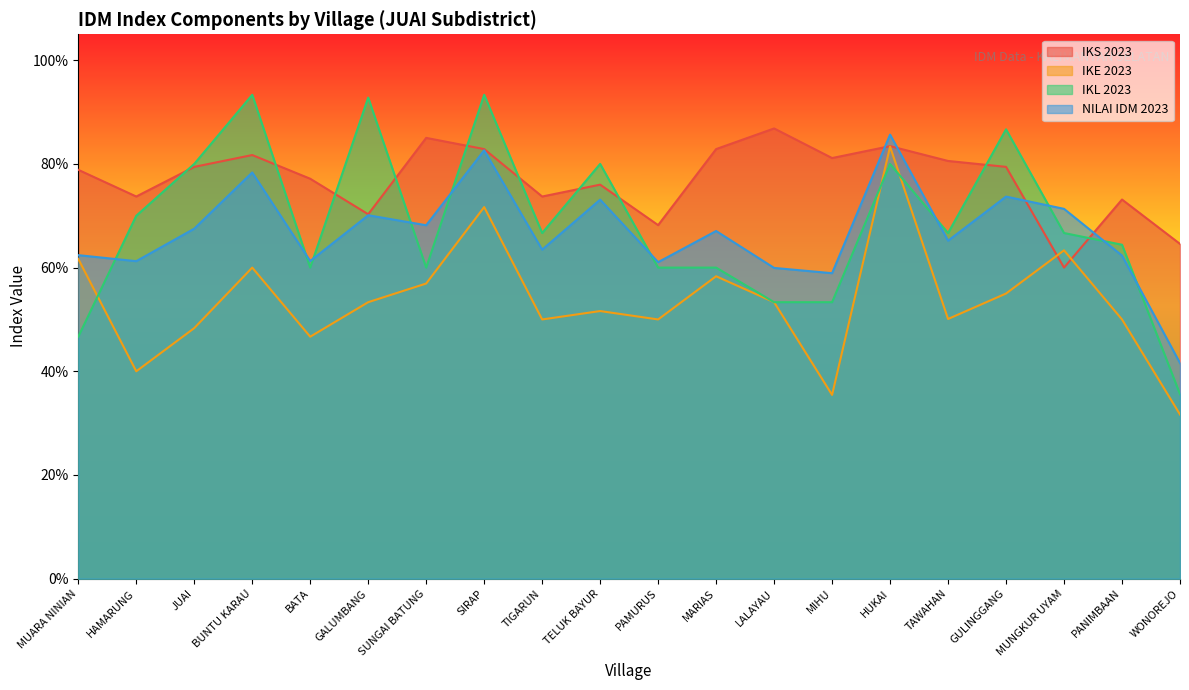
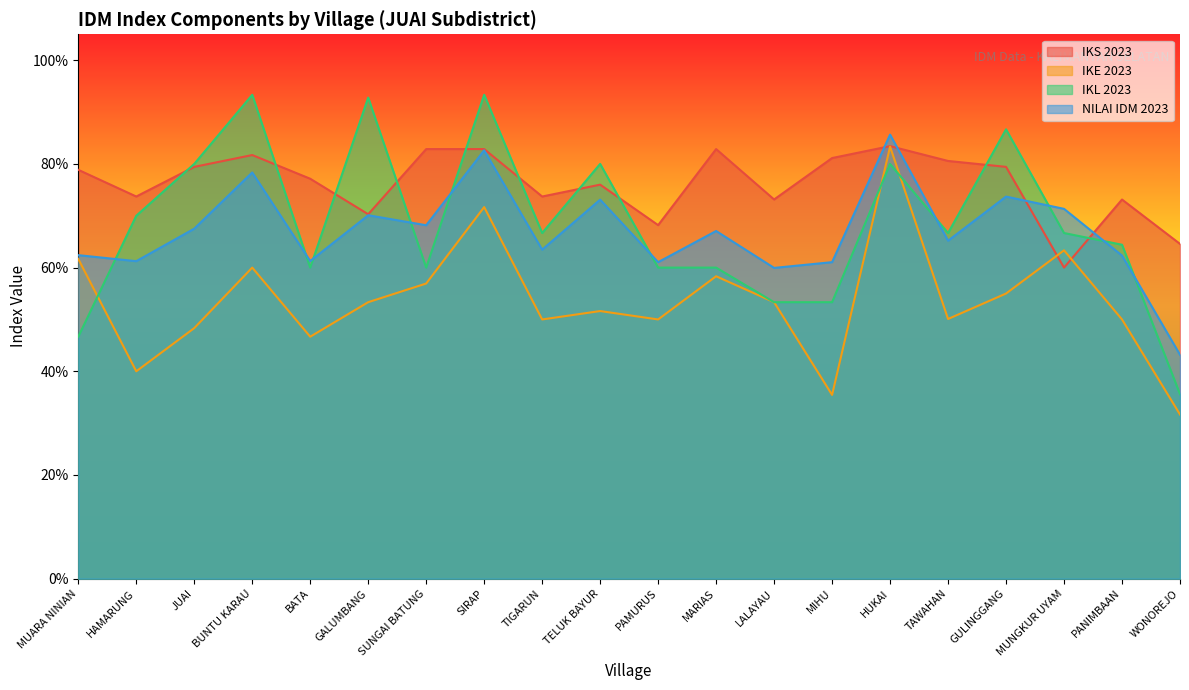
IKS 2023, SUNGAI BATUNG: 85% -> 83%
IKS 2023, LALAYAU: 87% -> 73%
NILAI IDM 2023, MIHU: 59% -> 61%
NILAI IDM 2023, WONOREJO: 42% -> 43%
